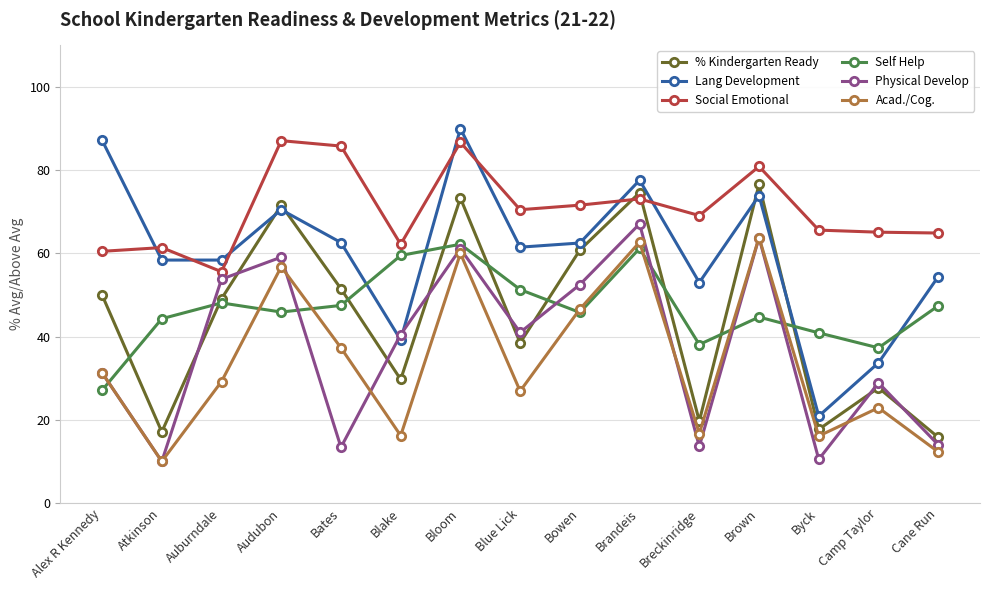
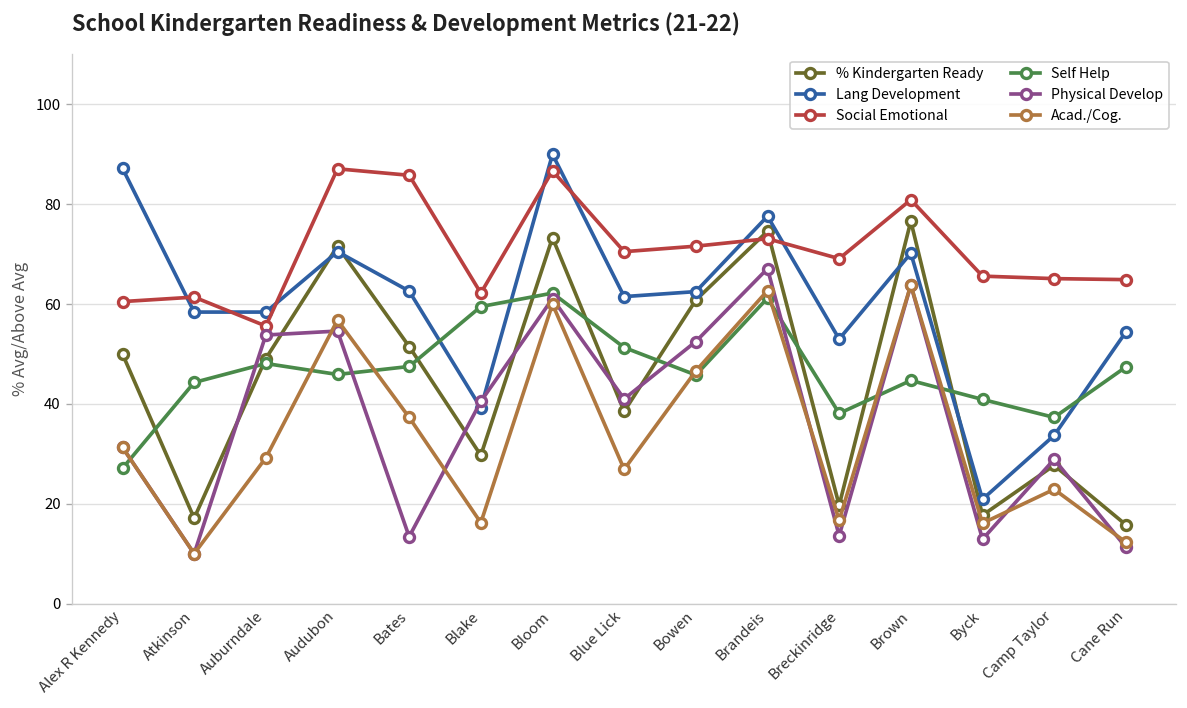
Physical Develop, Audubon: 59 -> 55
Lang Development, Brown: 74 -> 70
Physical Develop, Byck: 11 -> 13
Physical Develop, Cane Run: 14 -> 11
